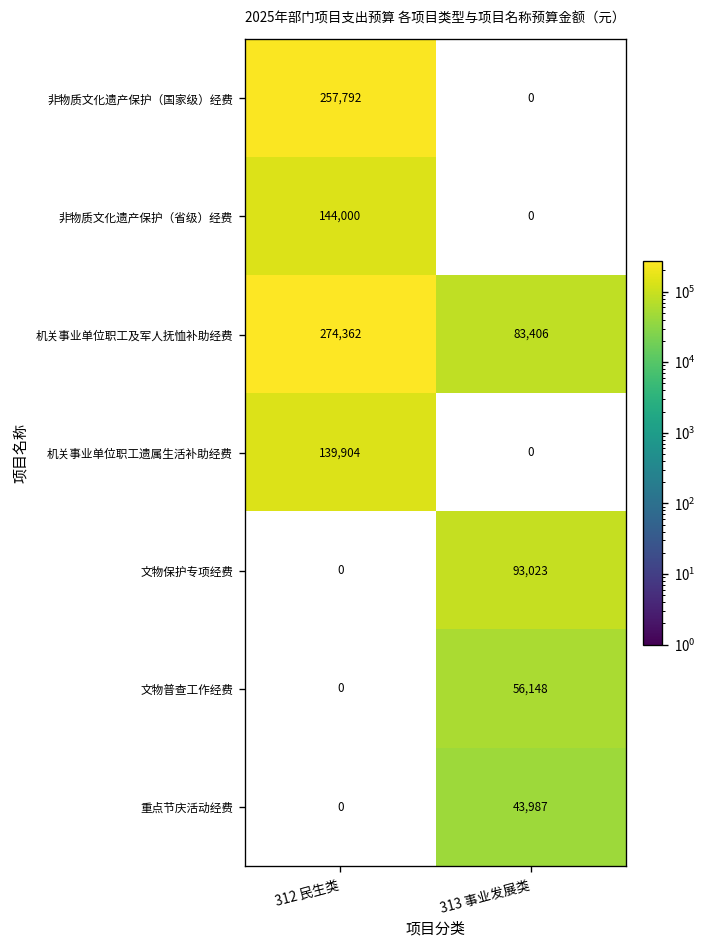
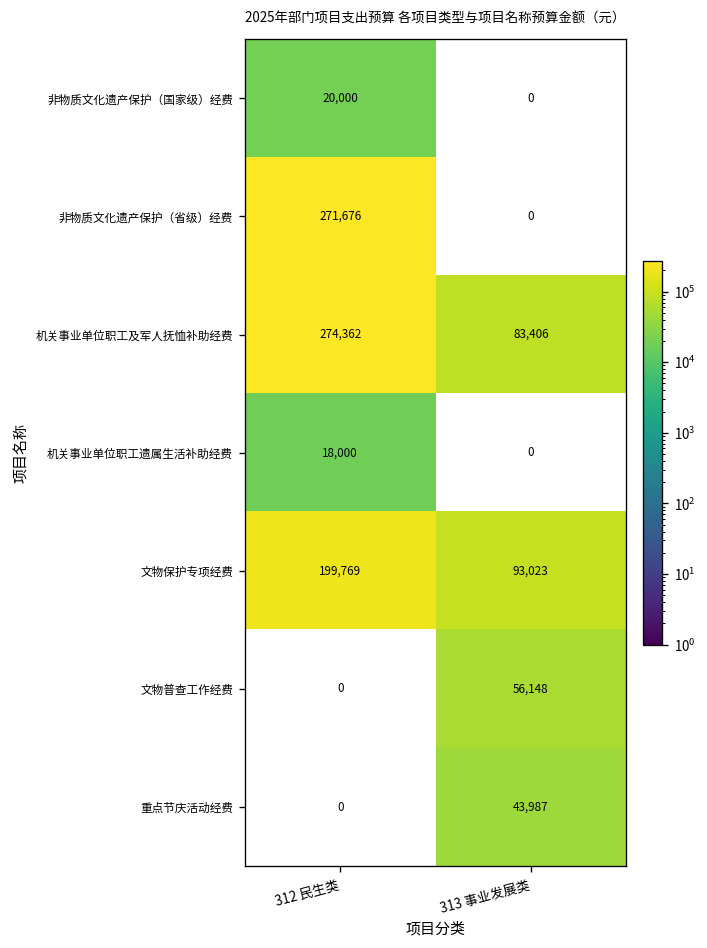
非物质文化遗产保护（国家级）经费, 312 民生类: 257,792 -> 20,000
非物质文化遗产保护（省级）经费, 312 民生类: 144,000 -> 271,676
机关事业单位职工遗属生活补助经费, 312 民生类: 139,904 -> 18,000
文物保护专项经费, 312 民生类: 0 -> 199,769
